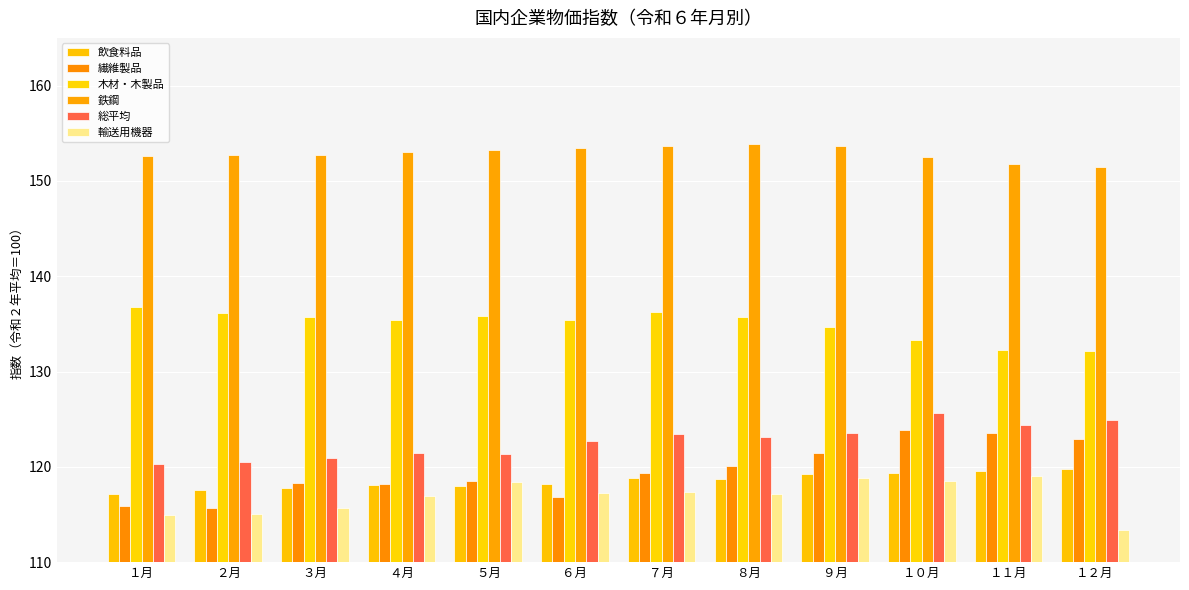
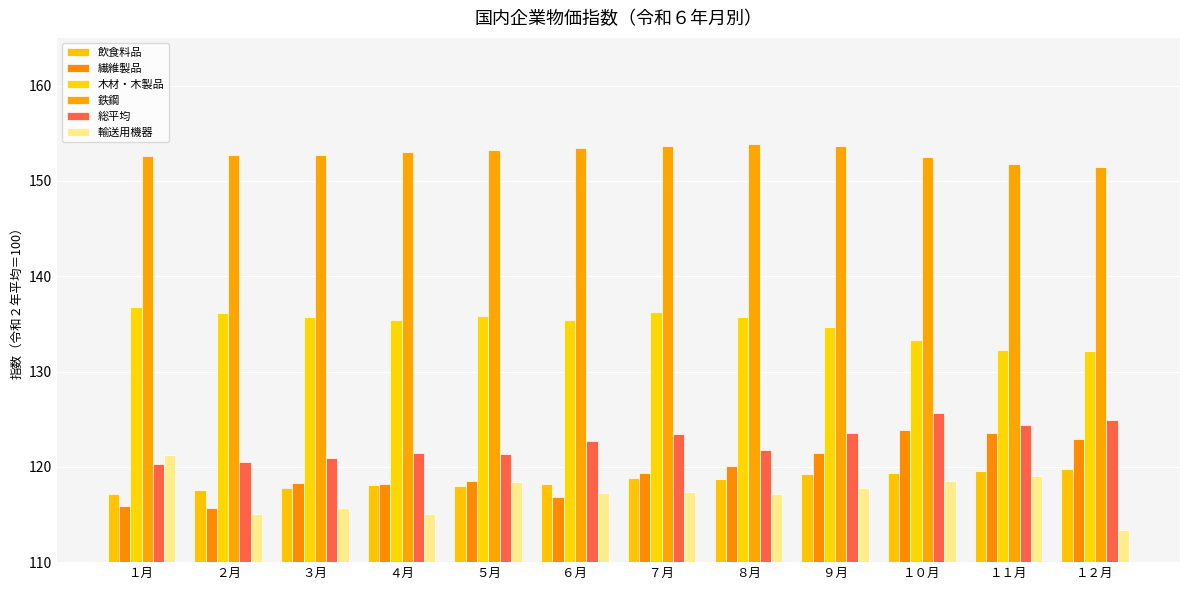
輸送用機器, １月: 115 -> 121
輸送用機器, ４月: 117 -> 115
総平均, ８月: 123 -> 122
輸送用機器, ９月: 119 -> 118
